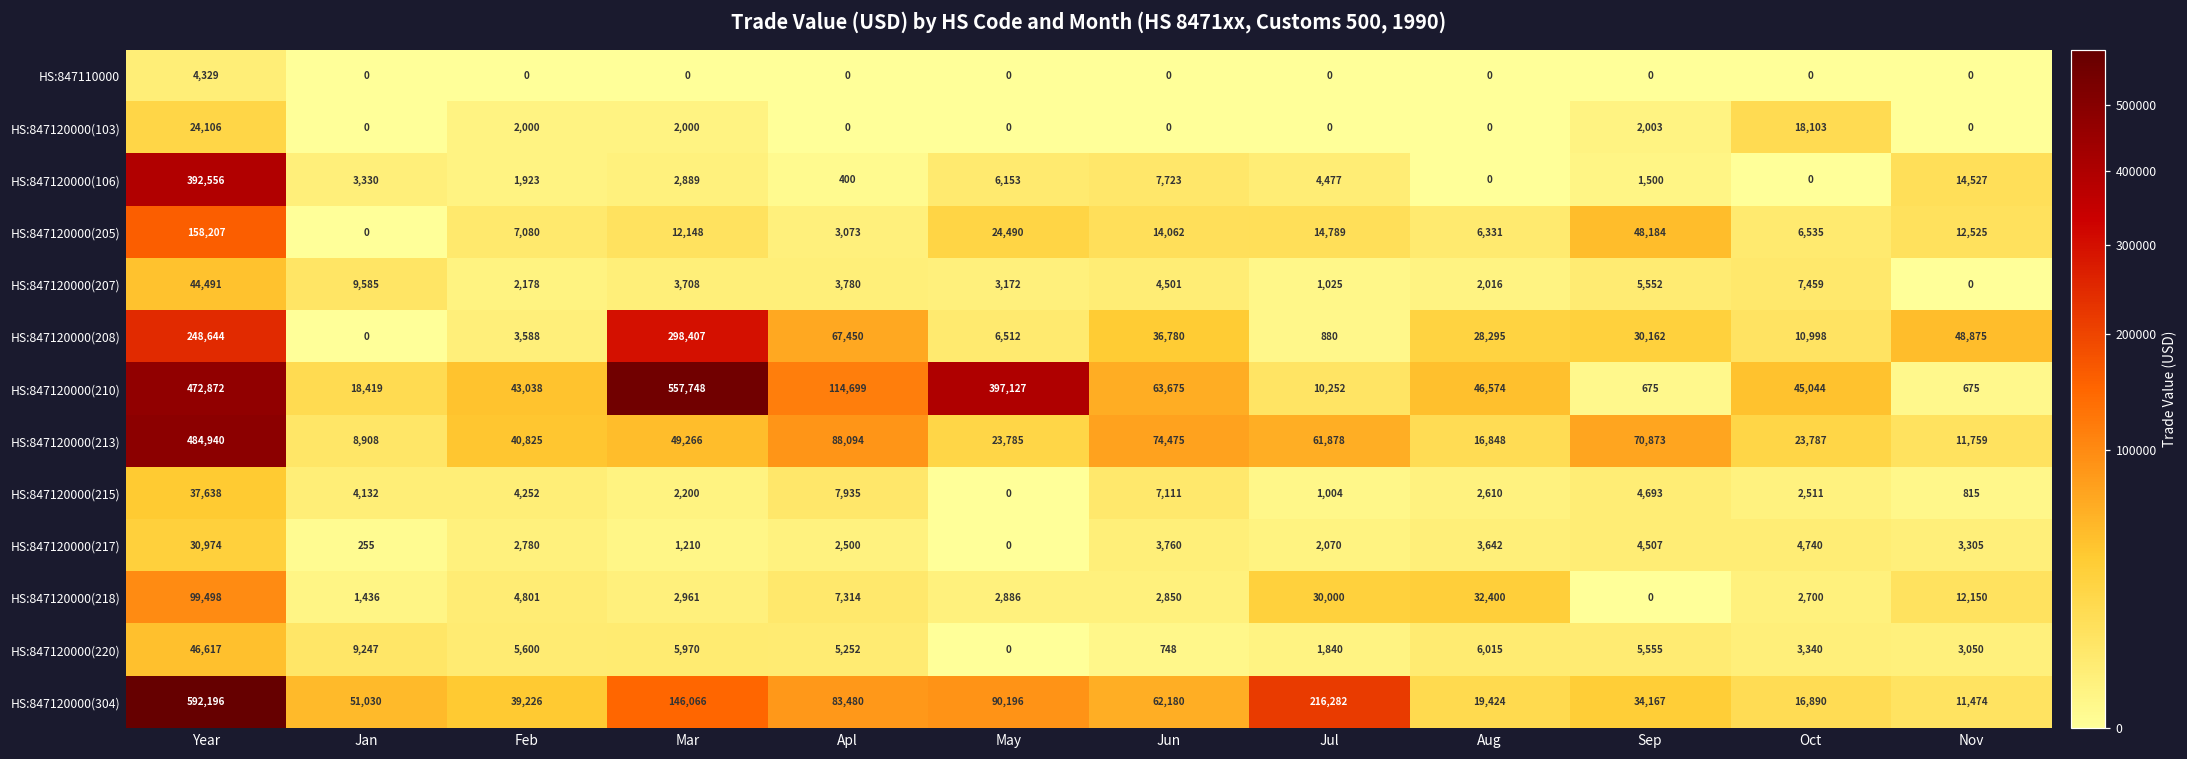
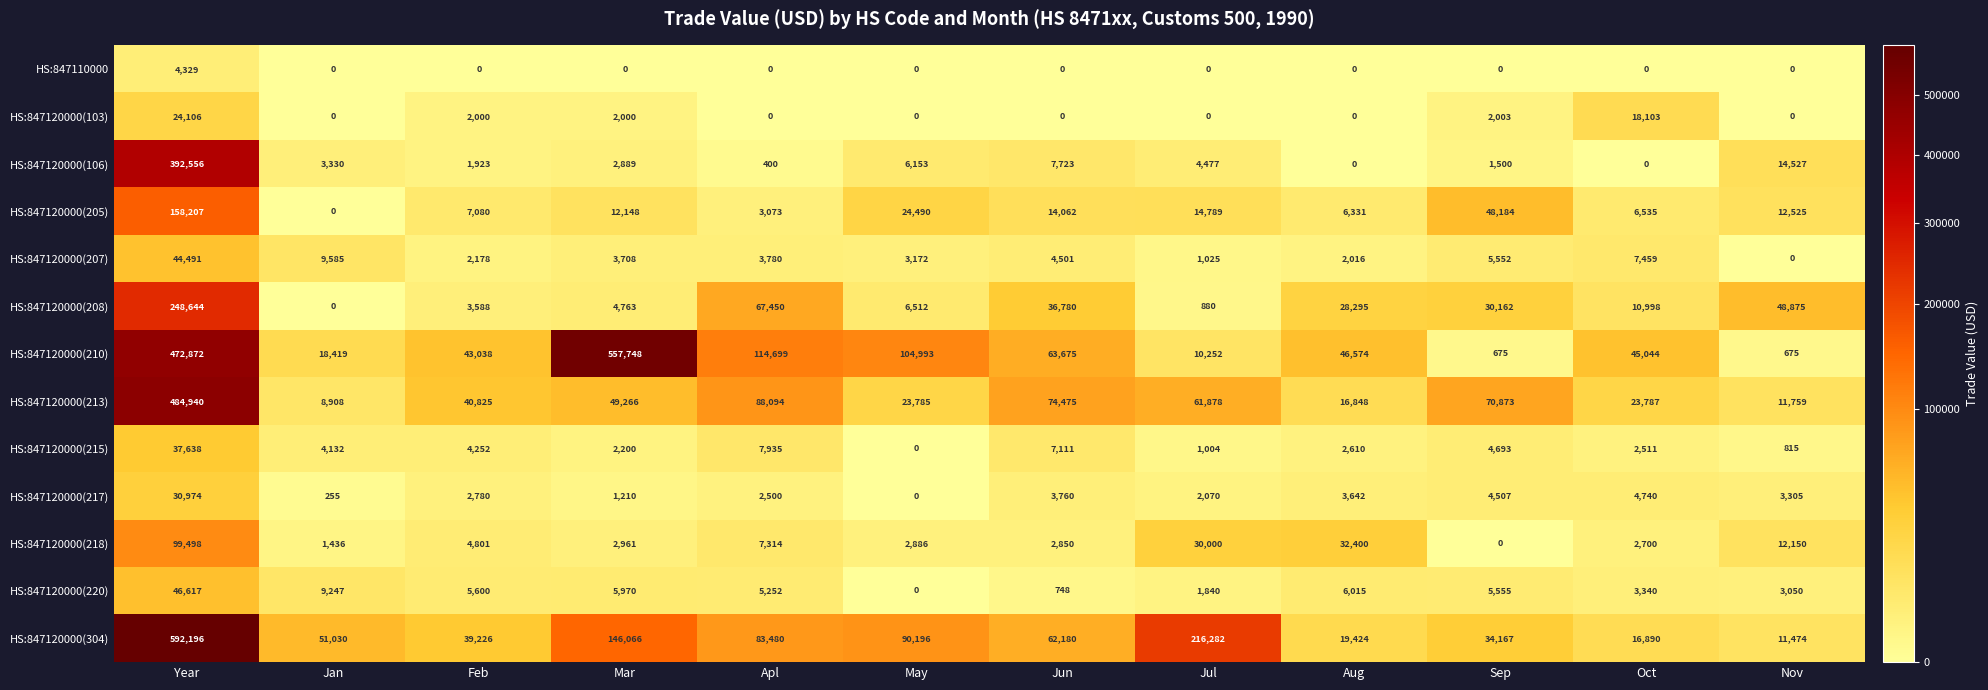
HS:847120000(208), Mar: 298,407 -> 4,763
HS:847120000(210), May: 397,127 -> 104,993
